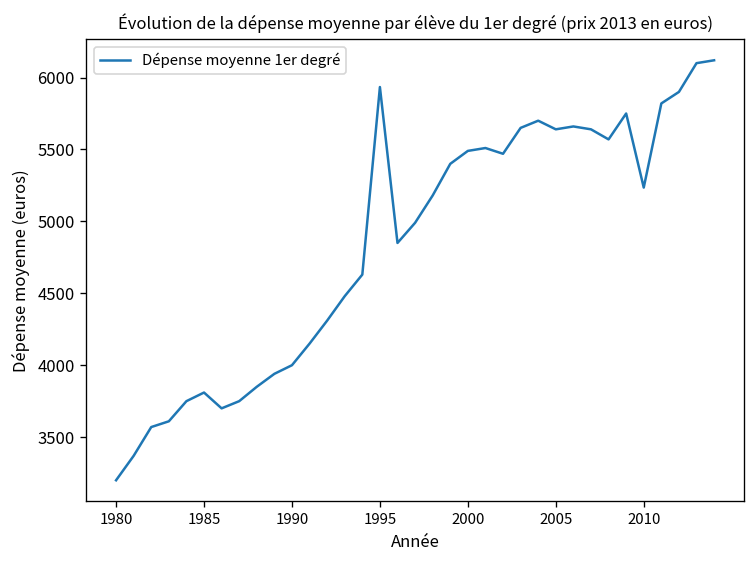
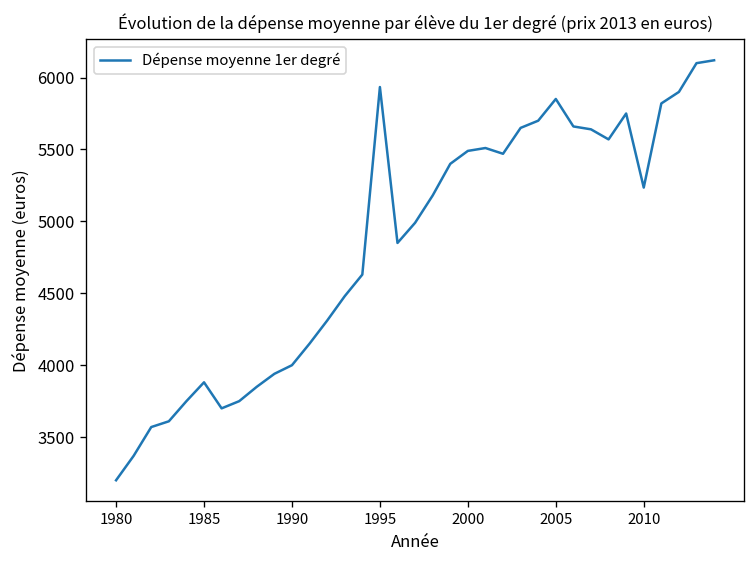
1985: 3810 -> 3880
2005: 5640 -> 5850
